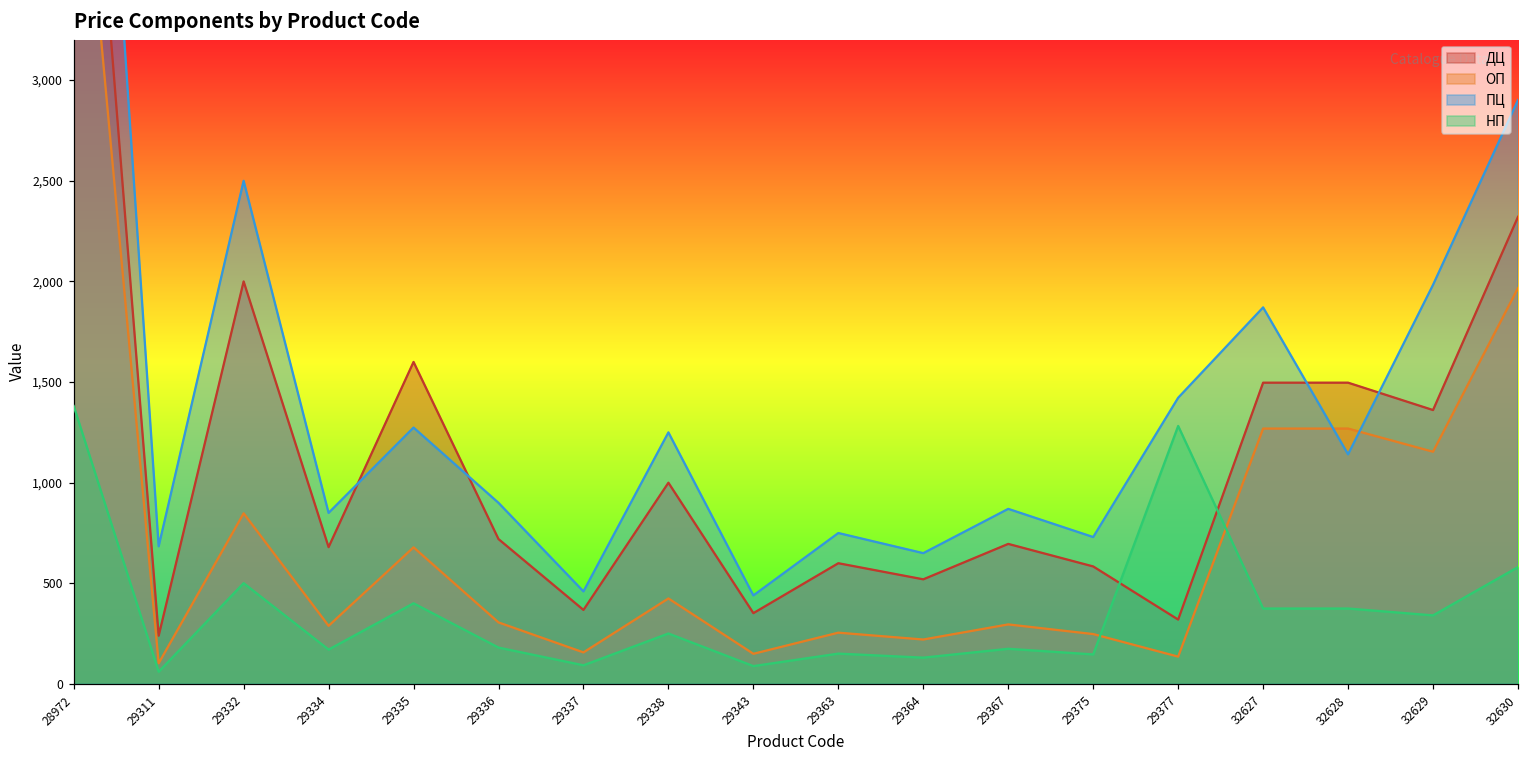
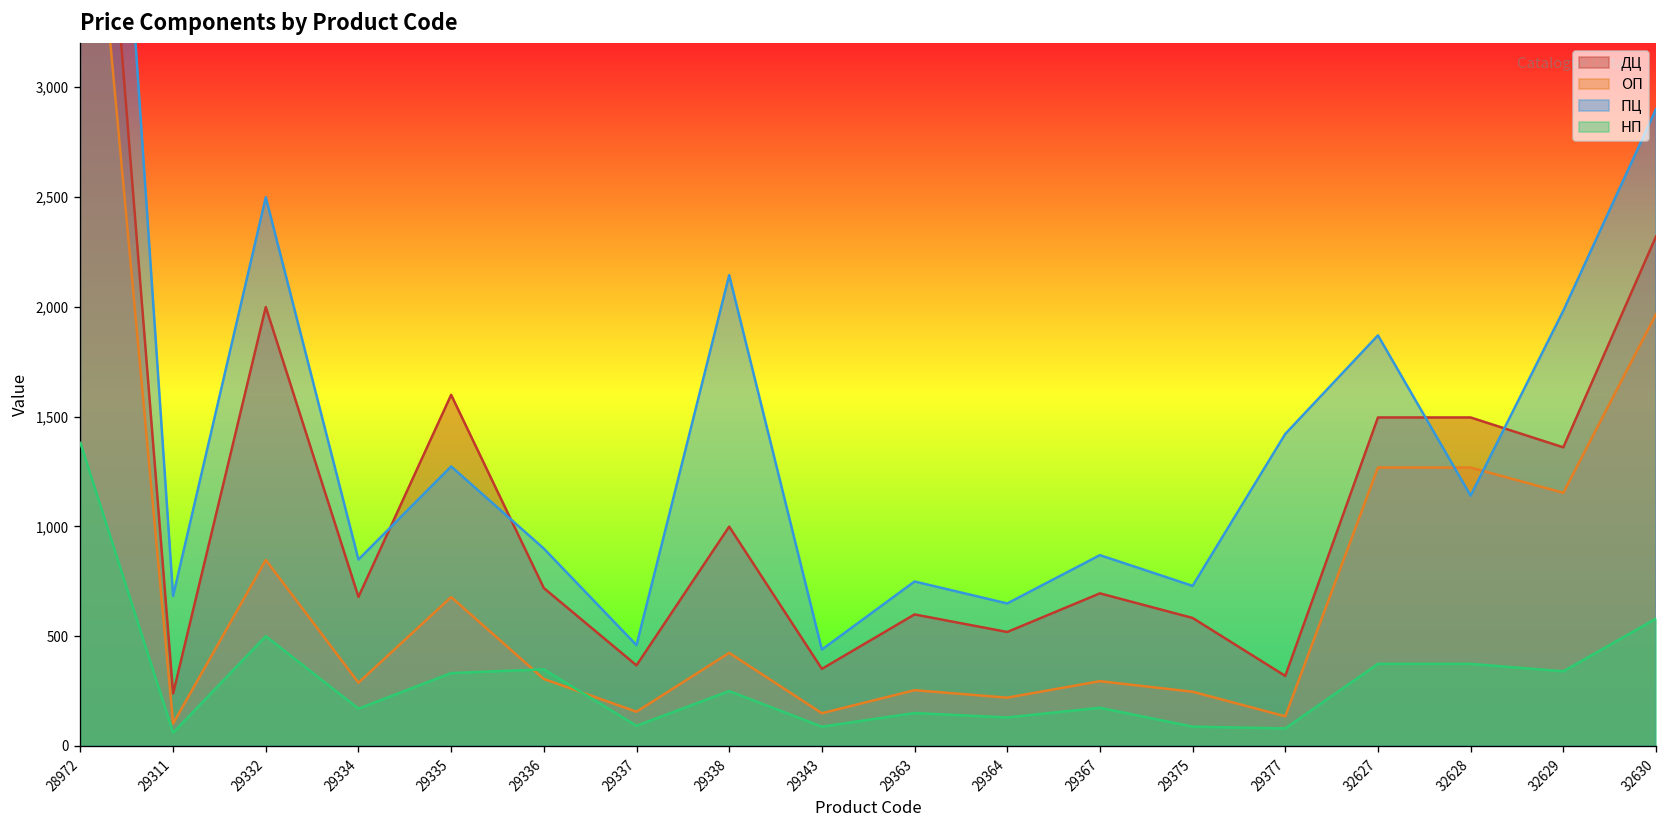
НП, 29335: 400 -> 330
НП, 29336: 180 -> 350
ПЦ, 29338: 1,250 -> 2,140
НП, 29375: 150 -> 90
НП, 29377: 1,280 -> 80
